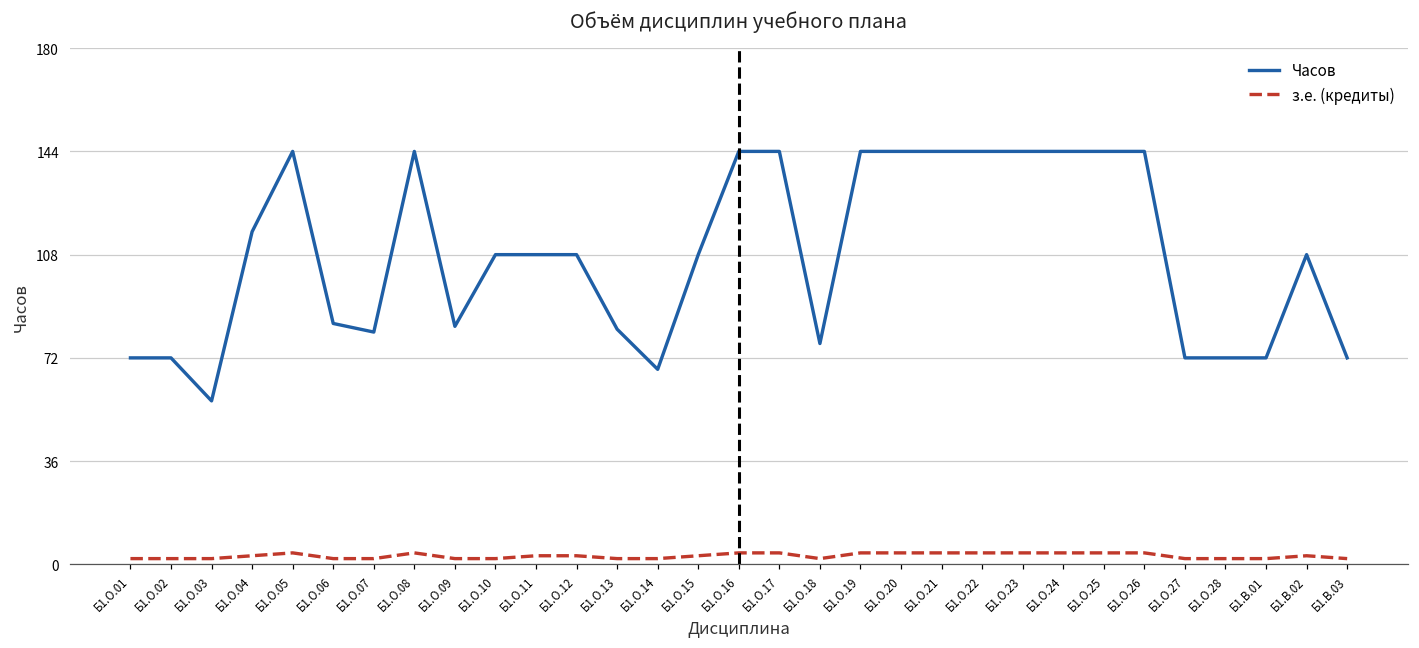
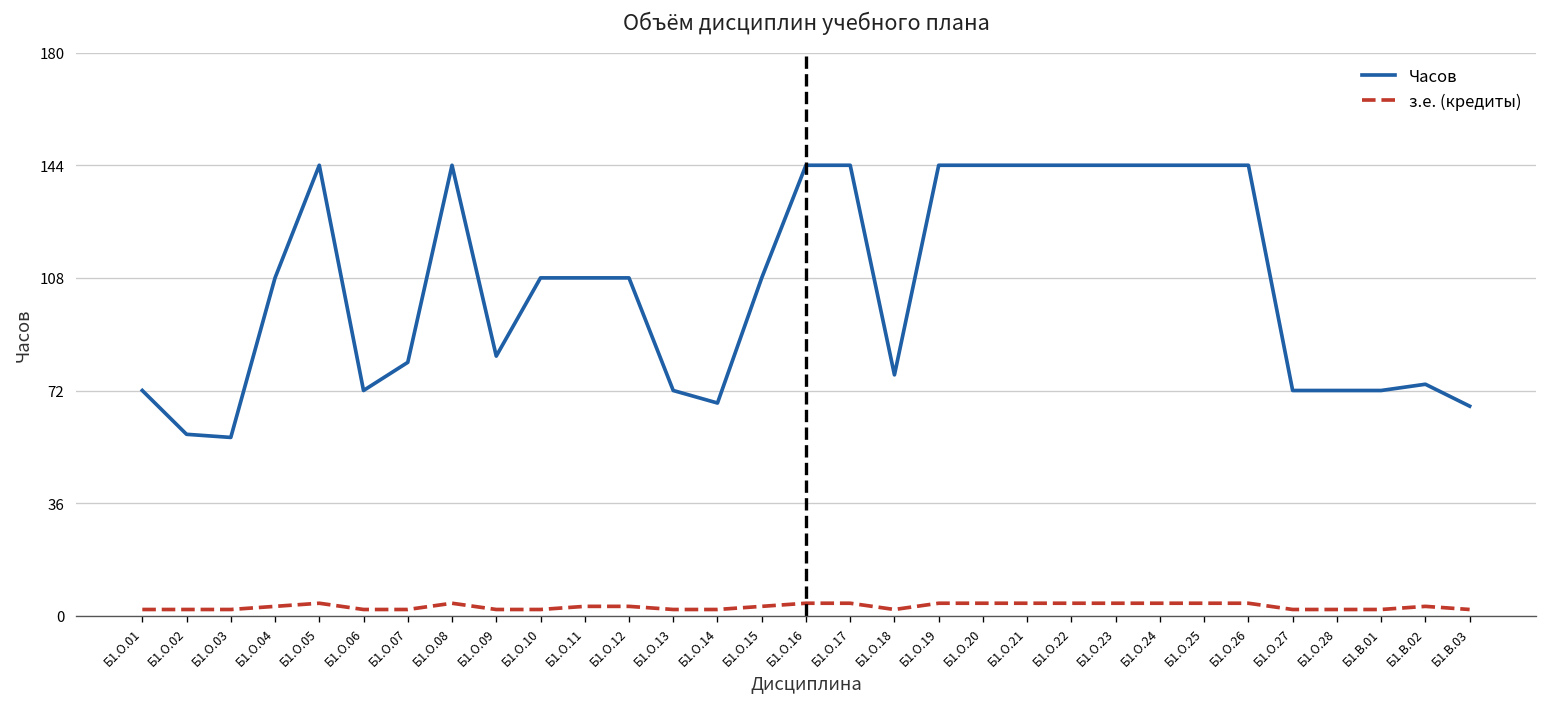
Часов, Б1.О.02: 72 -> 58
Часов, Б1.О.04: 116 -> 108
Часов, Б1.О.06: 84 -> 72
Часов, Б1.О.13: 82 -> 72
Часов, Б1.В.02: 108 -> 74
Часов, Б1.В.03: 72 -> 67
